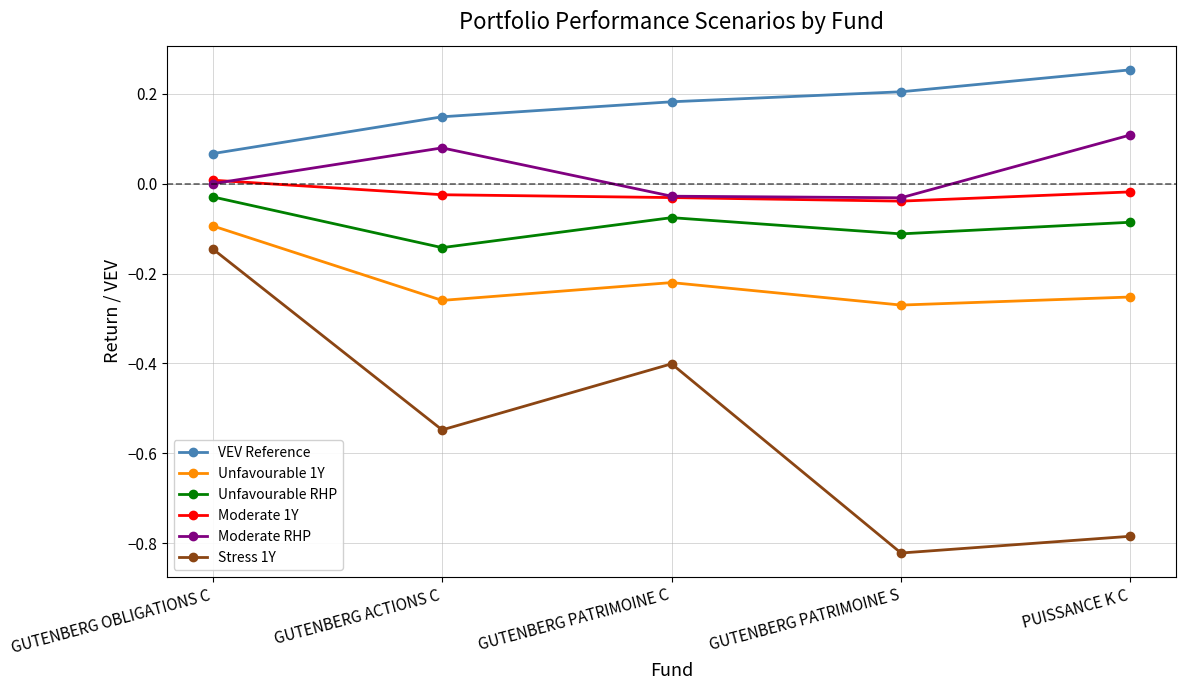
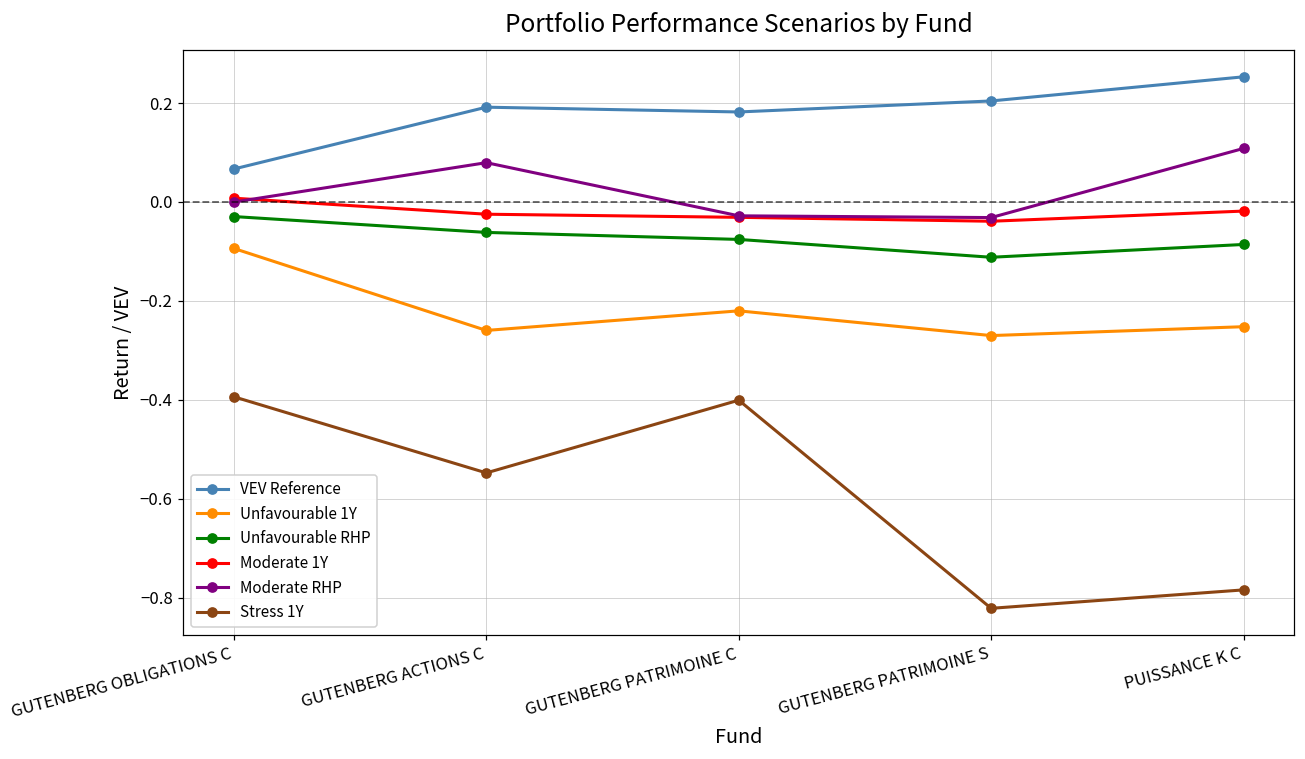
Stress 1Y, GUTENBERG OBLIGATIONS C: -0.15 -> -0.39
VEV Reference, GUTENBERG ACTIONS C: 0.15 -> 0.19
Unfavourable RHP, GUTENBERG ACTIONS C: -0.14 -> -0.06
